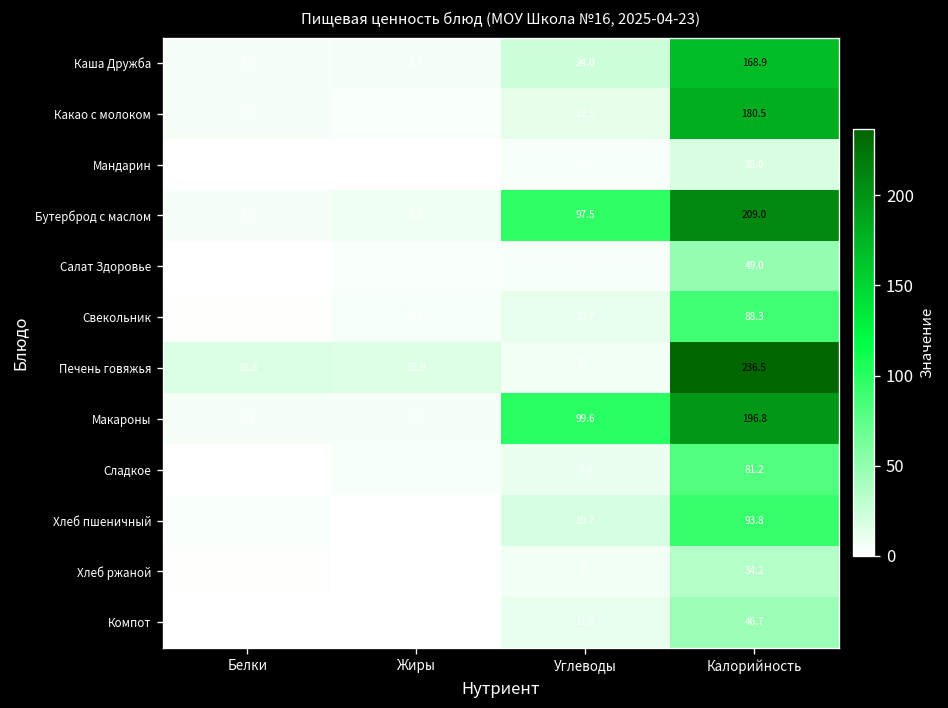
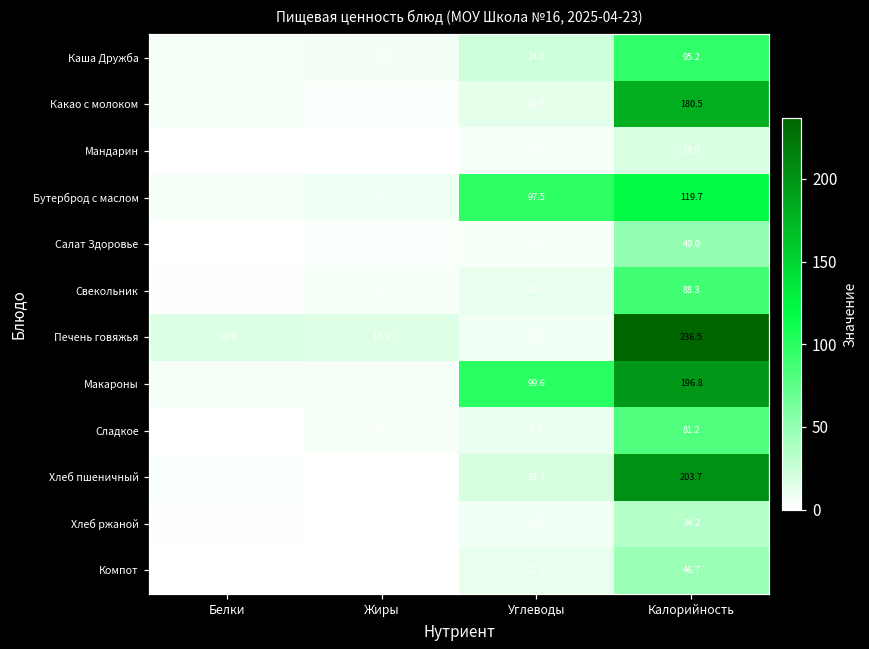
Каша Дружба, Калорийность: 168.9 -> 95.2
Бутерброд с маслом, Калорийность: 209.0 -> 119.7
Хлеб пшеничный, Калорийность: 93.8 -> 203.7
